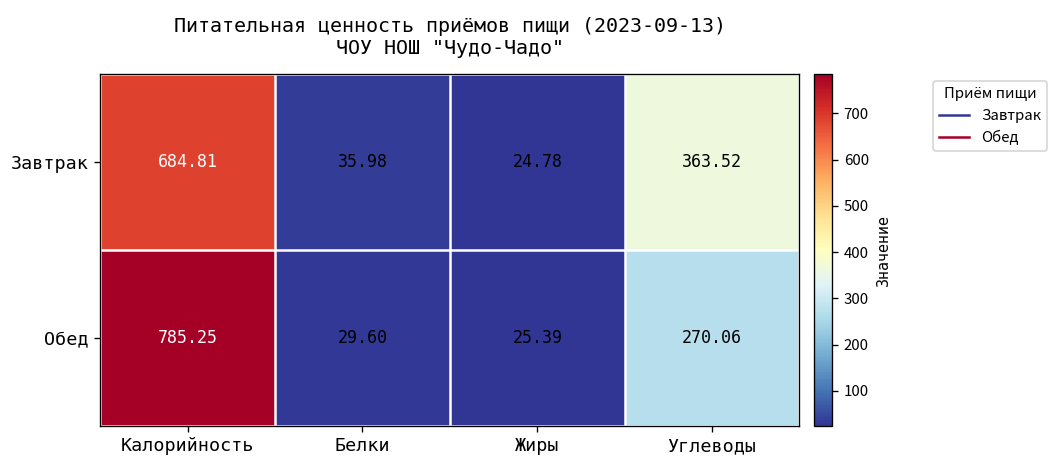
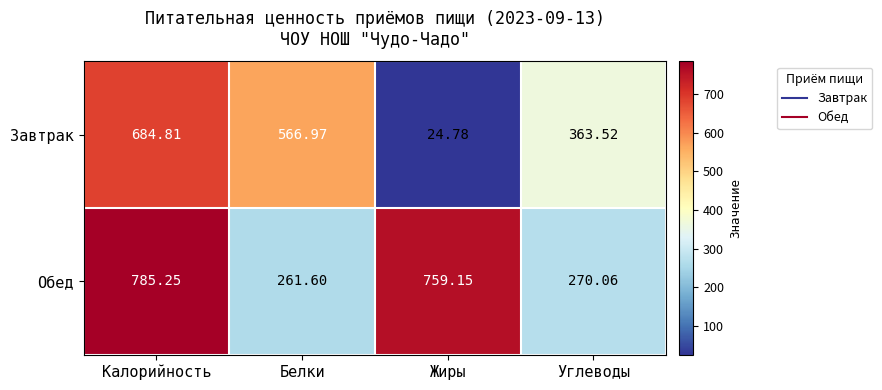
Завтрак, Белки: 35.98 -> 566.97
Обед, Белки: 29.60 -> 261.60
Обед, Жиры: 25.39 -> 759.15
